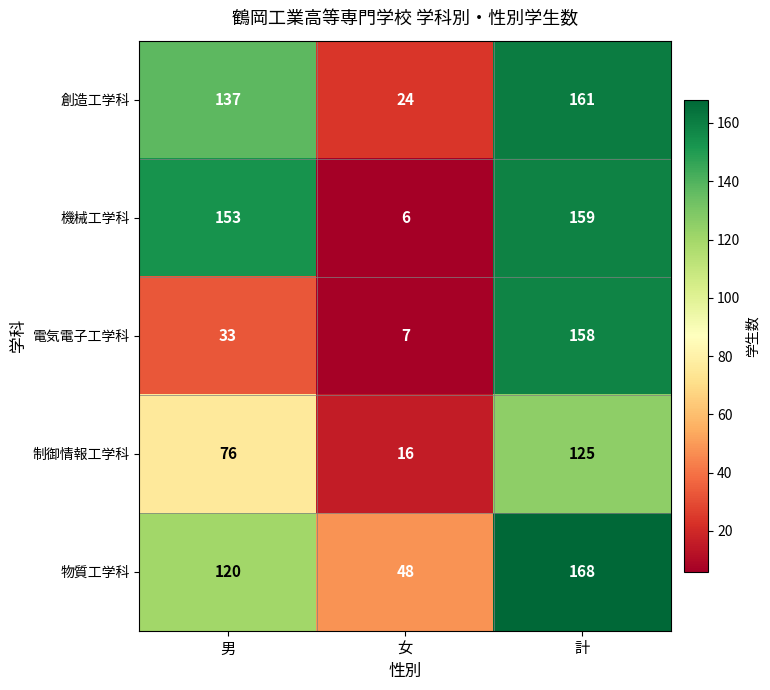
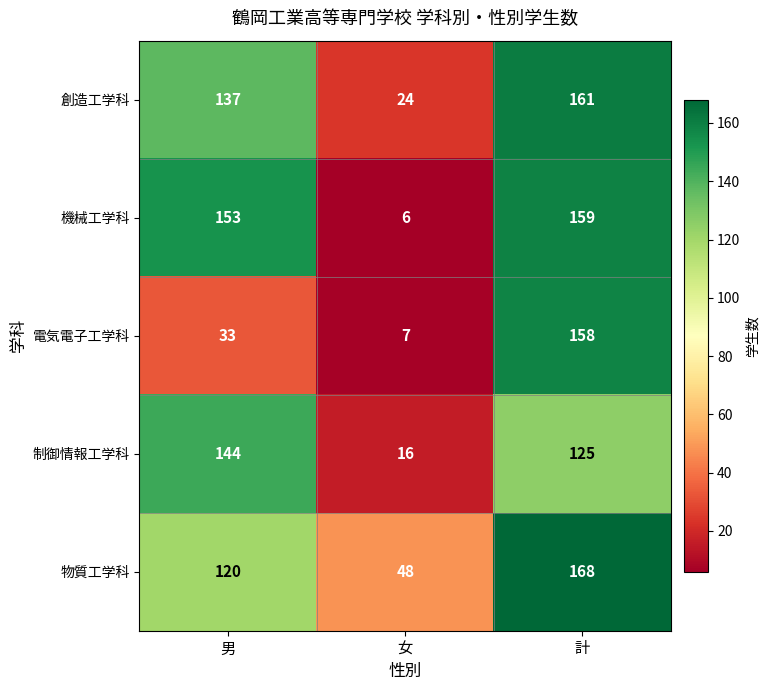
制御情報工学科, 男: 76 -> 144
